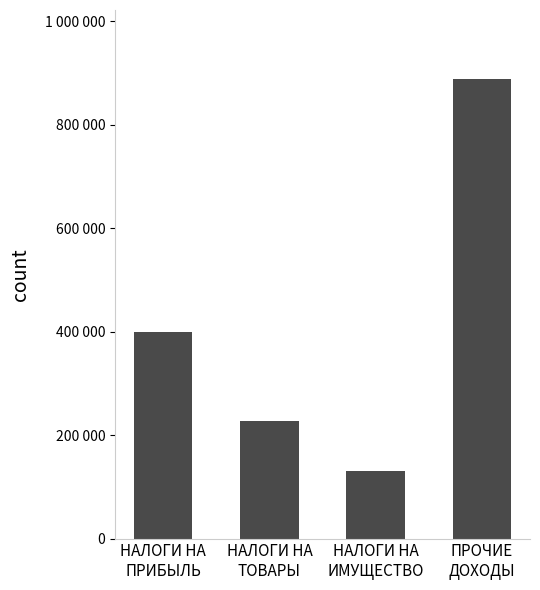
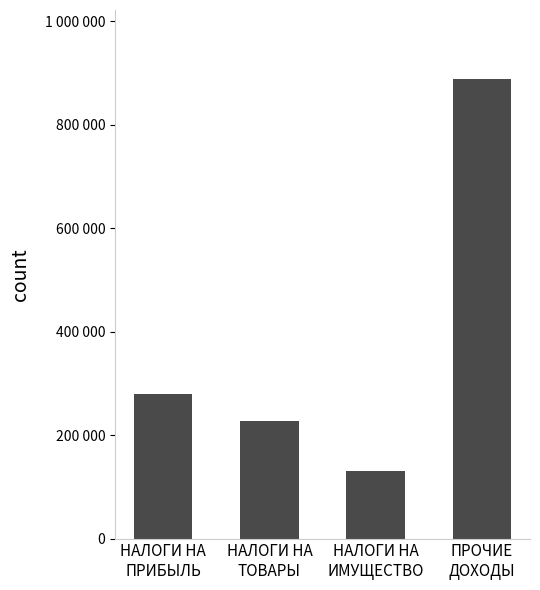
НАЛОГИ НА ПРИБЫЛЬ: 400000 -> 280000
